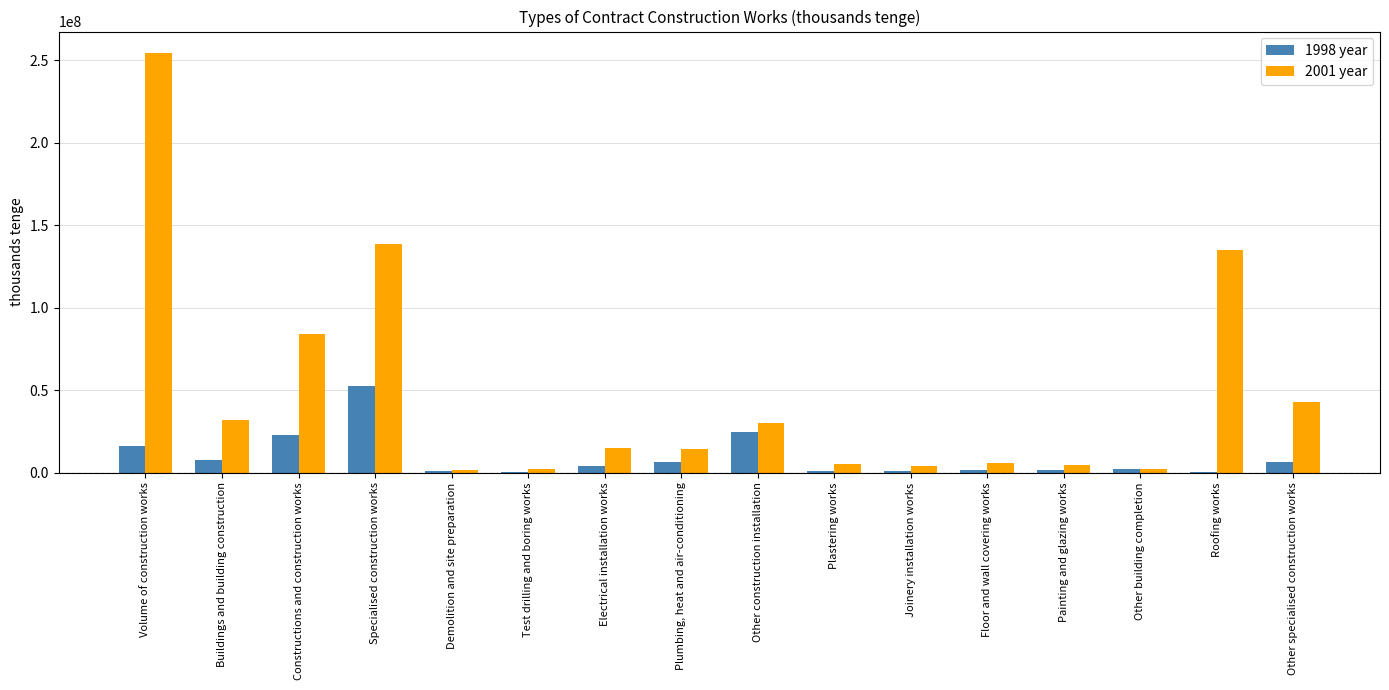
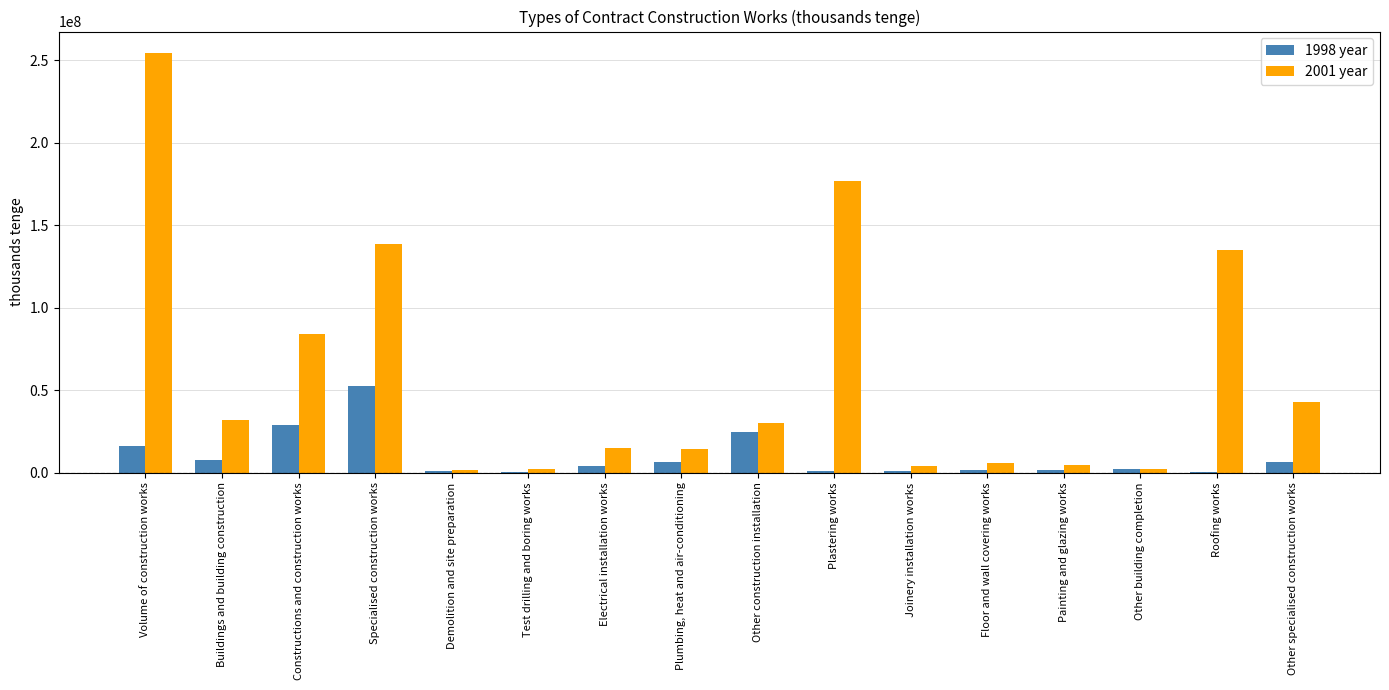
1998 year, Constructions and construction works: 23000000 -> 29000000
2001 year, Plastering works: 5000000 -> 177000000
